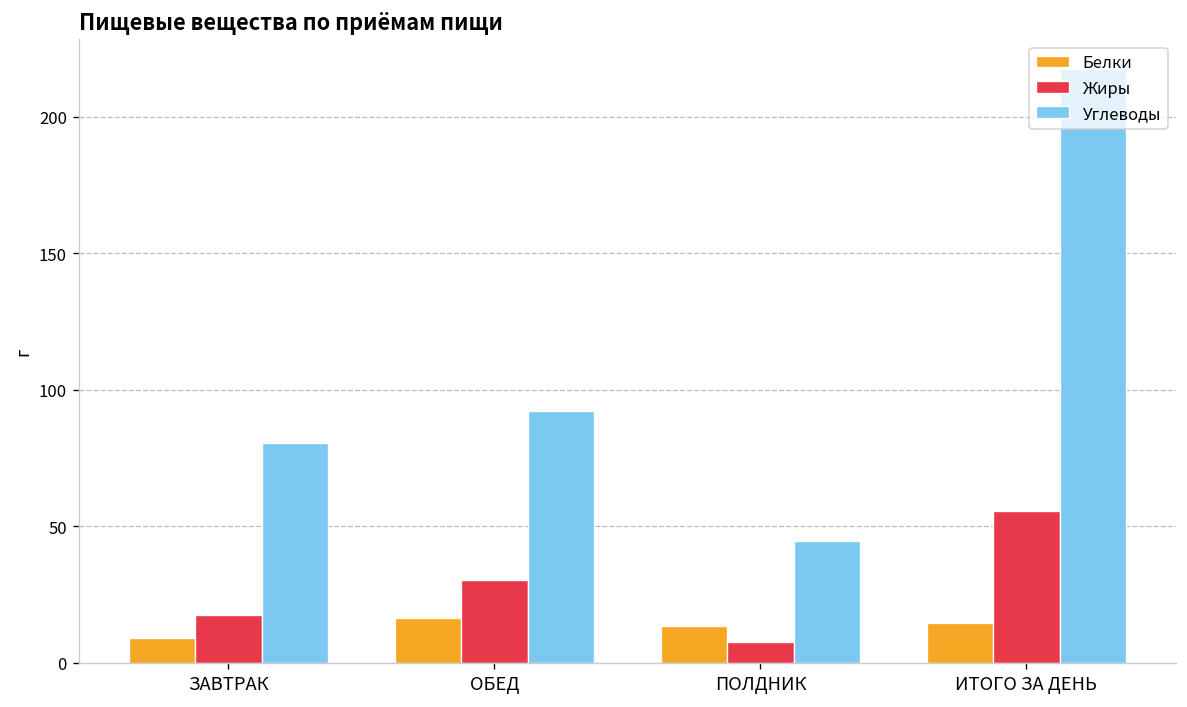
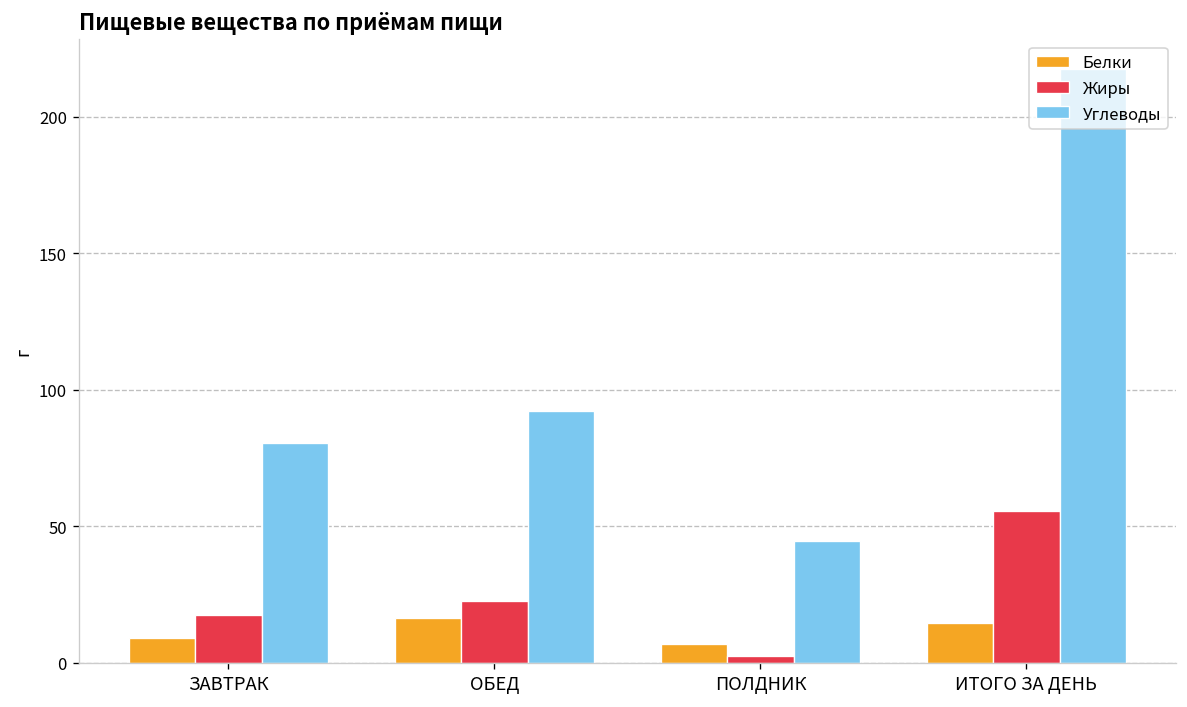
Жиры, ОБЕД: 31 -> 23
Белки, ПОЛДНИК: 13 -> 7
Жиры, ПОЛДНИК: 7 -> 3
